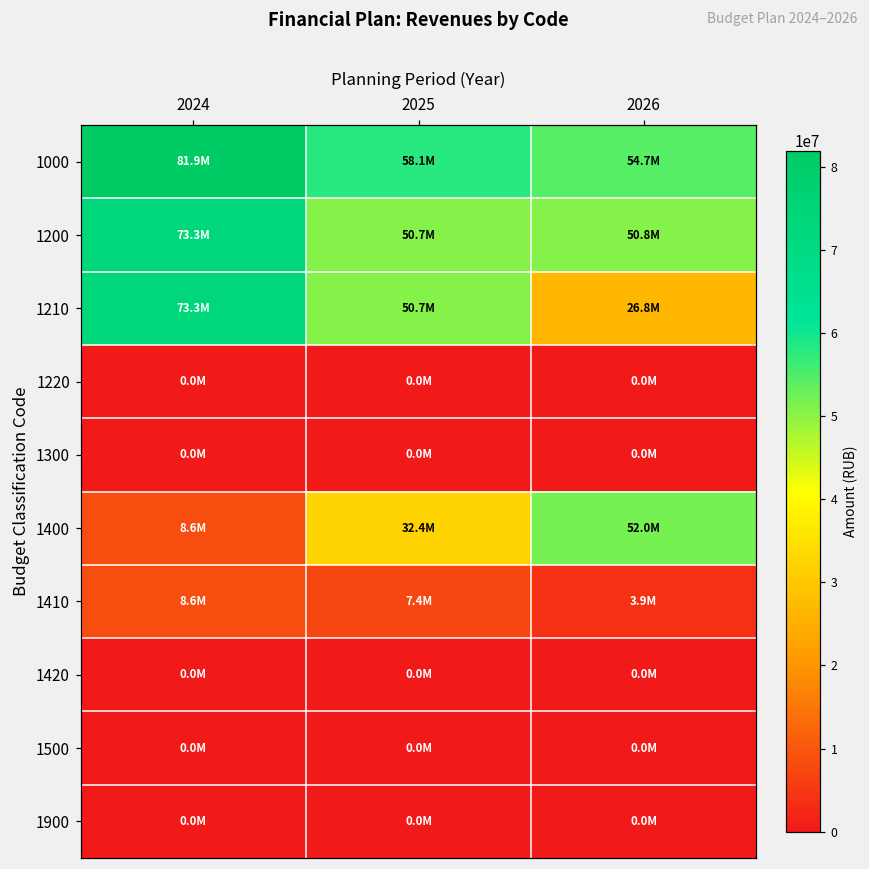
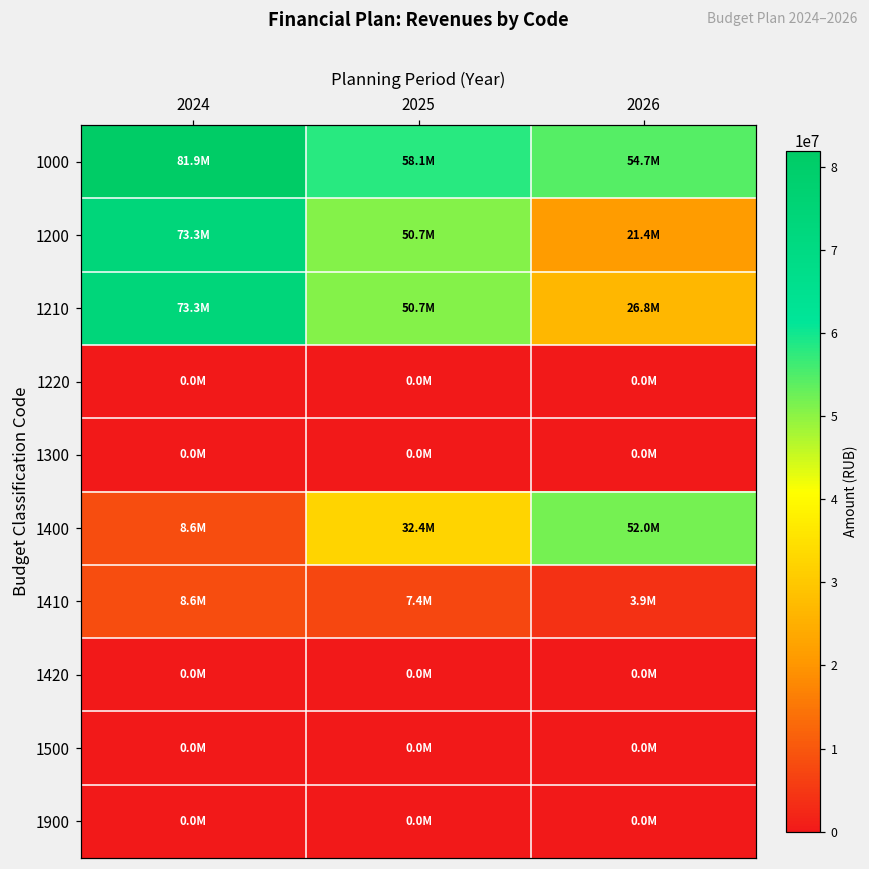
1200, 2026: 50.8M -> 21.4M
